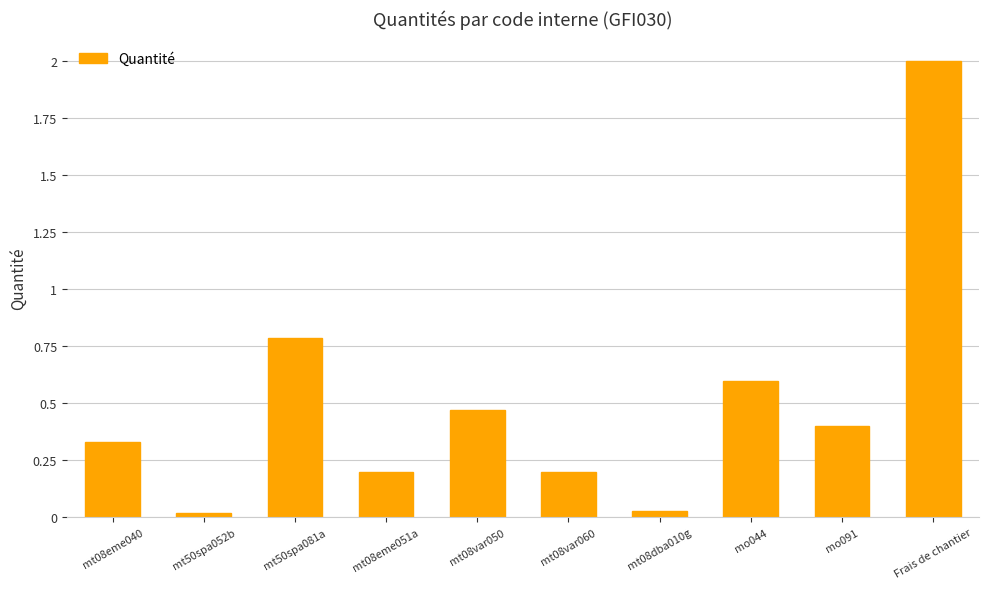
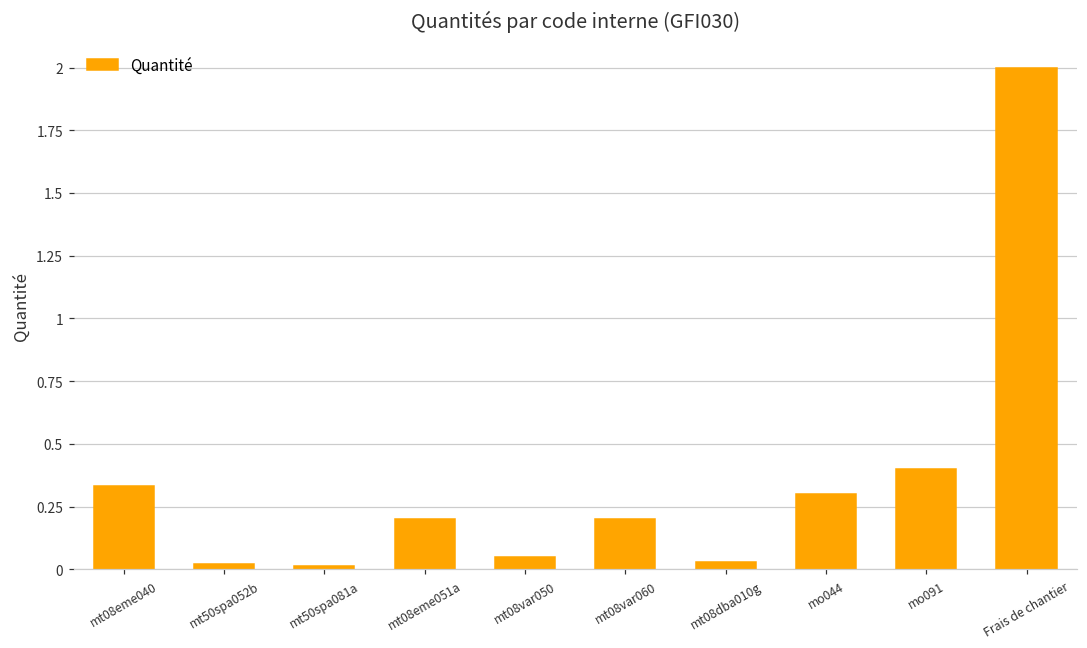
mt50spa081a: 0.79 -> 0.01
mt08var050: 0.47 -> 0.05
mo044: 0.6 -> 0.3
